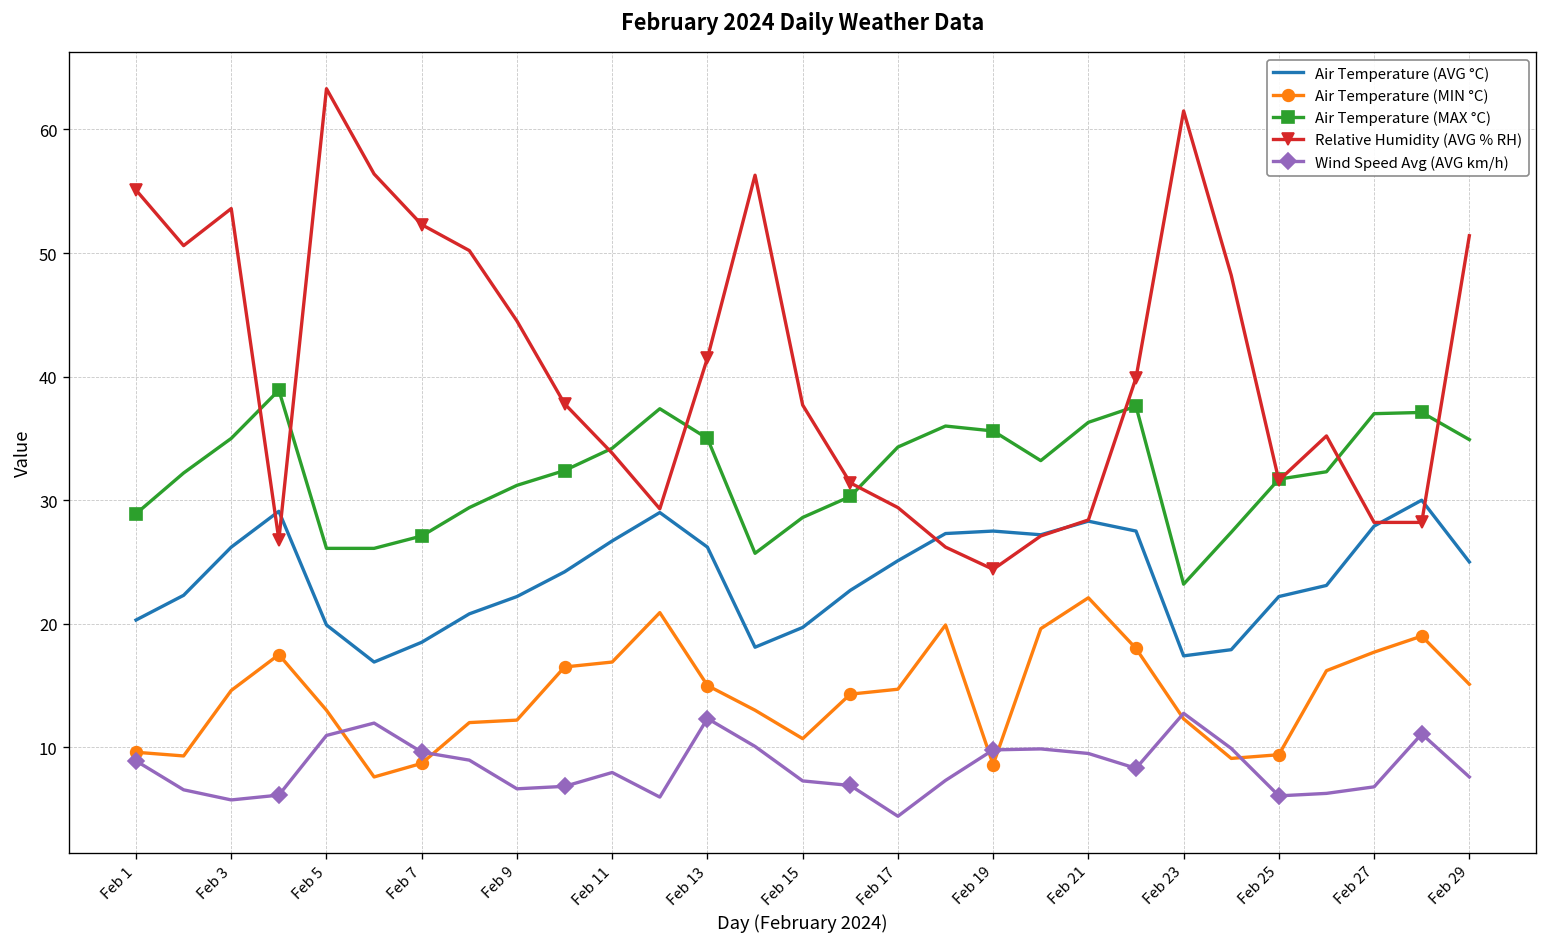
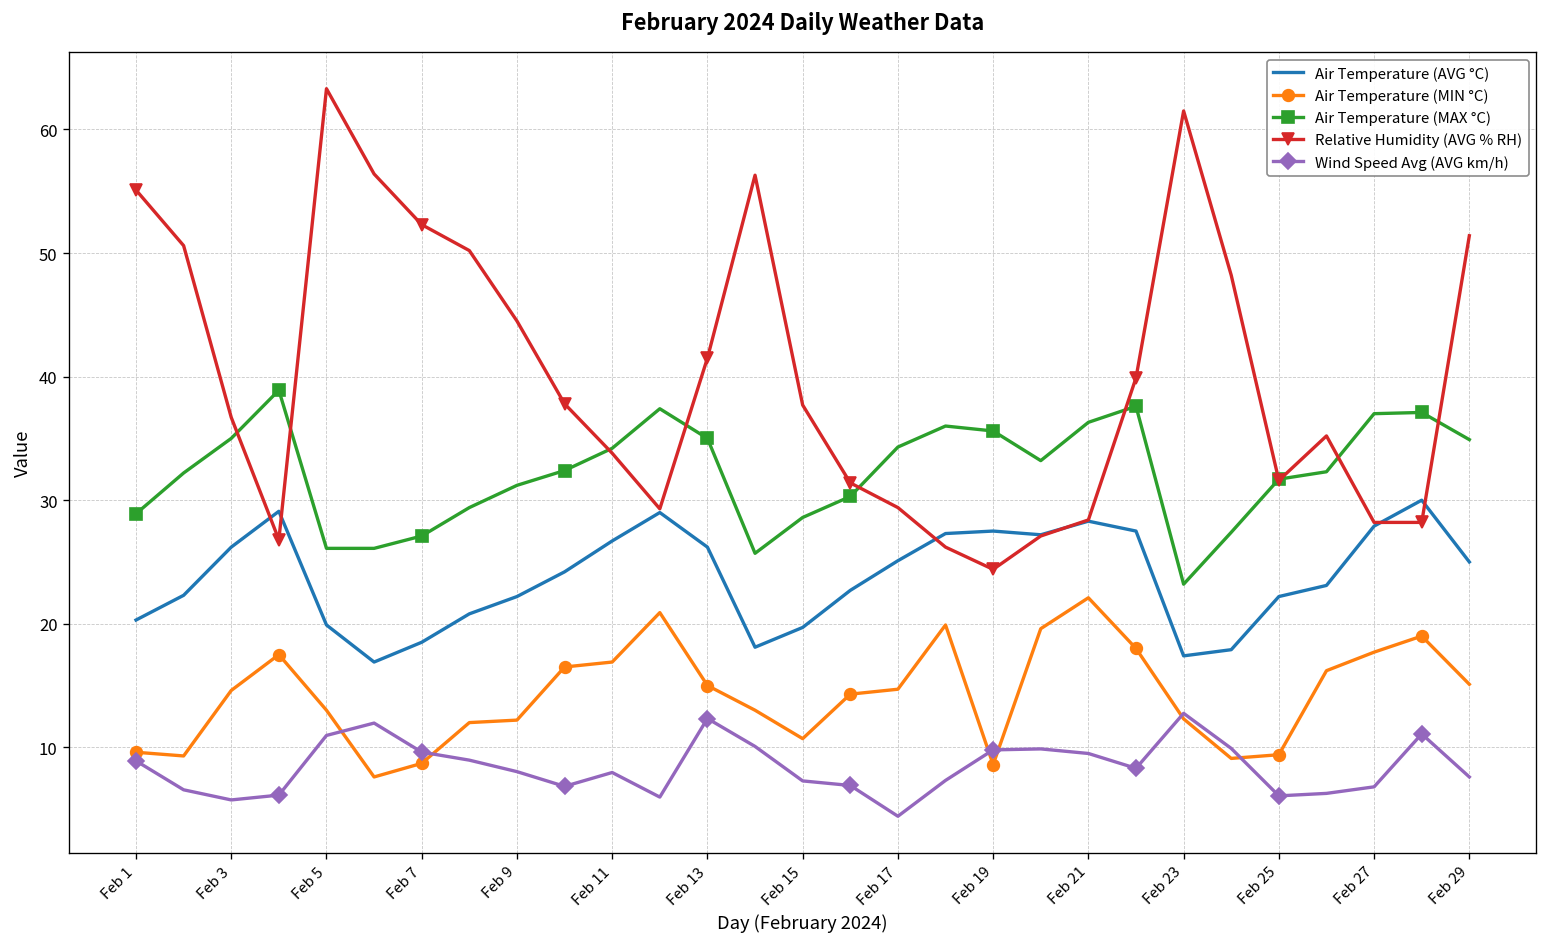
Relative Humidity (AVG % RH), Feb 3: 53.6 -> 36.7
Wind Speed Avg (AVG km/h), Feb 9: 6.6 -> 8.0
